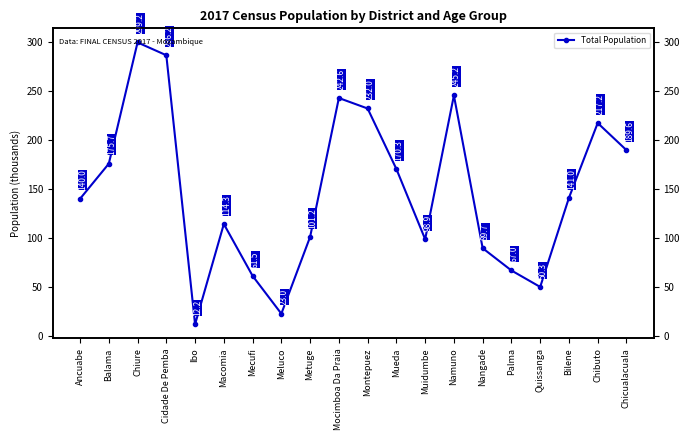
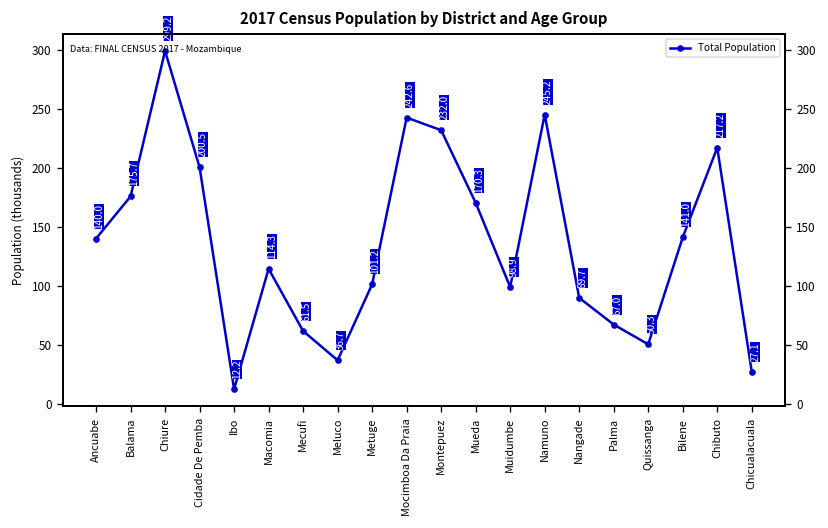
Cidade De Pemba: 286.2 -> 200.5
Meluco: 23.0 -> 36.7
Chicualacuala: 189.6 -> 27.1
